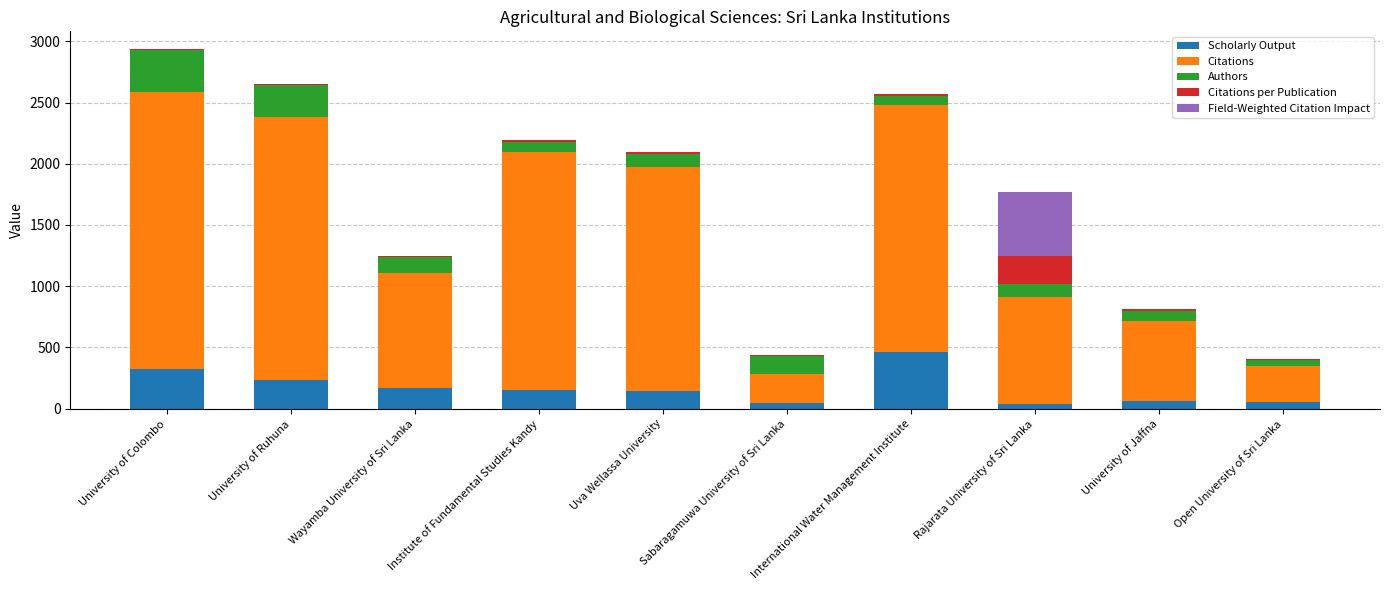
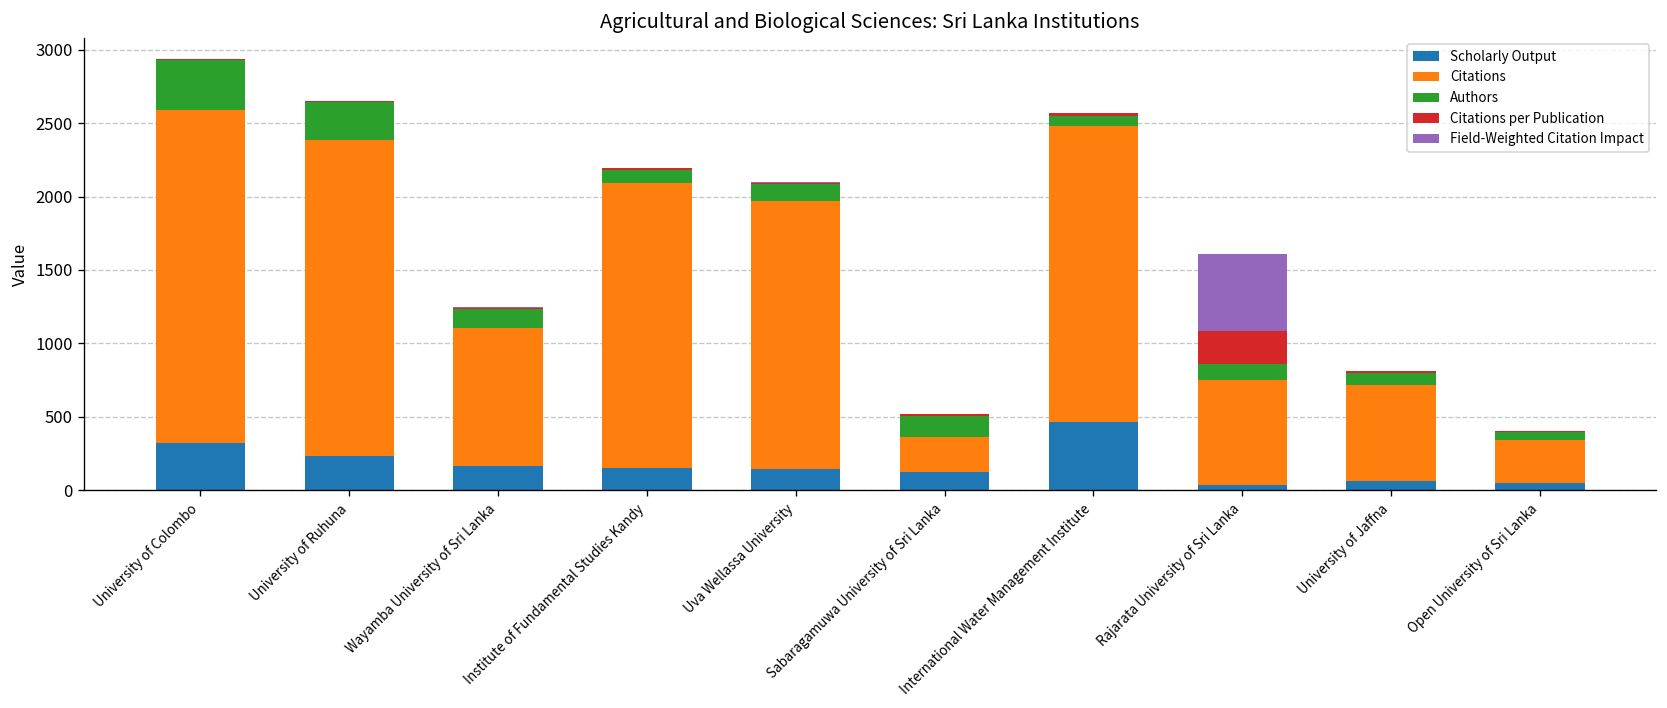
Scholarly Output, Sabaragamuwa University of Sri Lanka: 40 -> 130
Citations, Rajarata University of Sri Lanka: 870 -> 710
